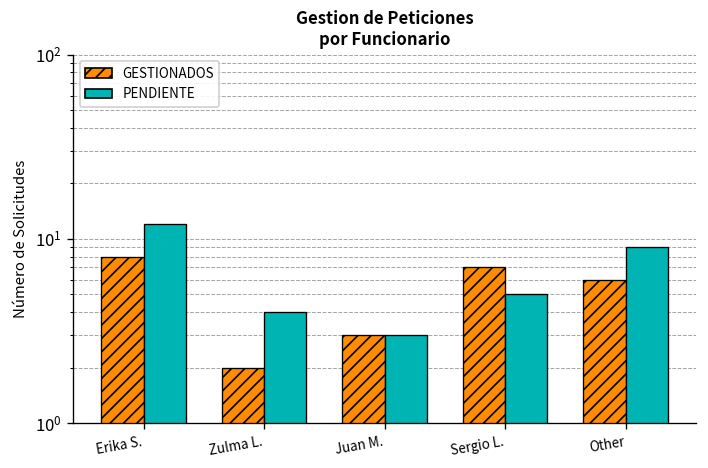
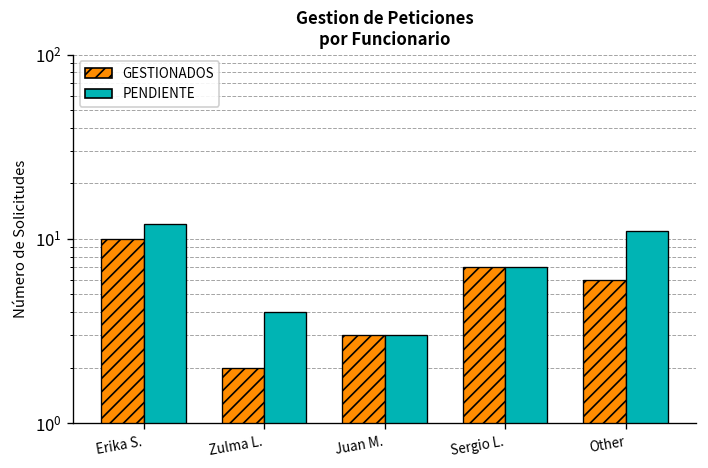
GESTIONADOS, Erika S.: 8 -> 10
PENDIENTE, Sergio L.: 5 -> 7
PENDIENTE, Other: 9 -> 11
